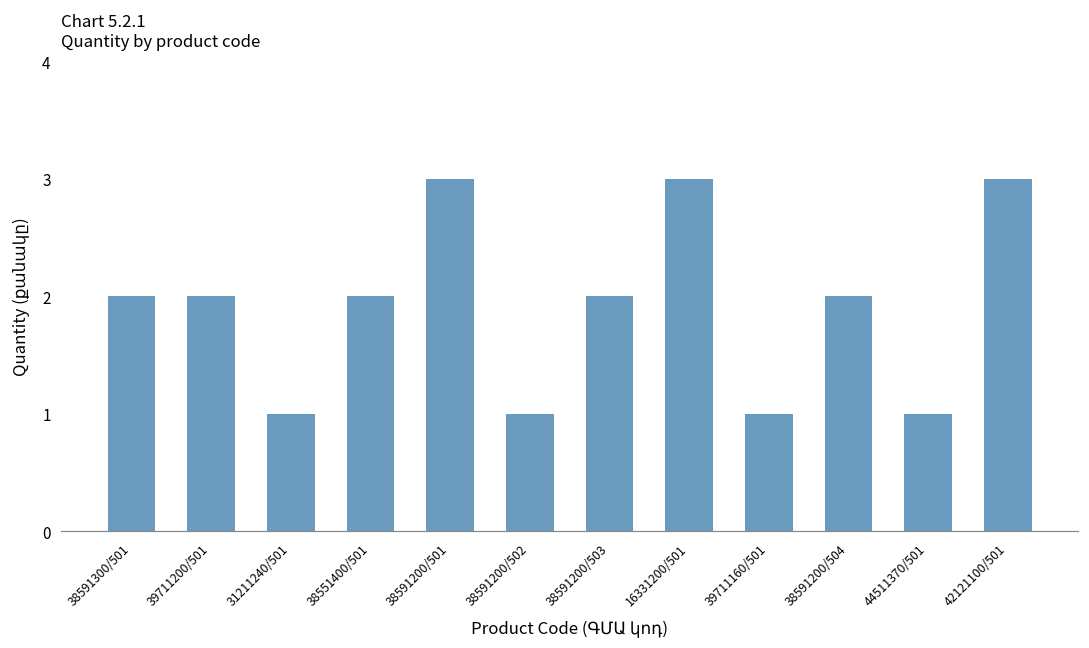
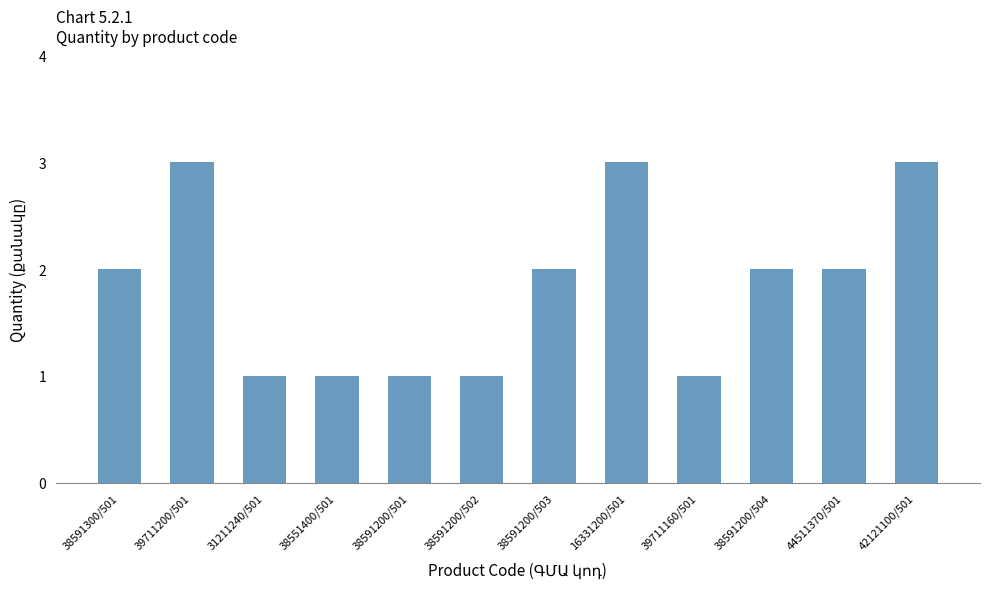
39711200/501: 2 -> 3
38551400/501: 2 -> 1
38591200/501: 3 -> 1
44511370/501: 1 -> 2
